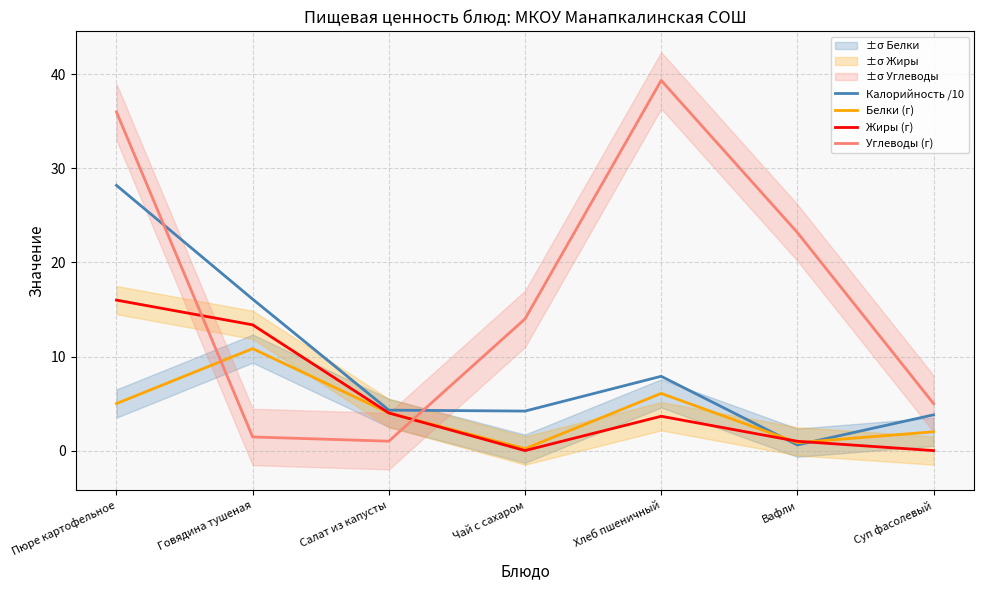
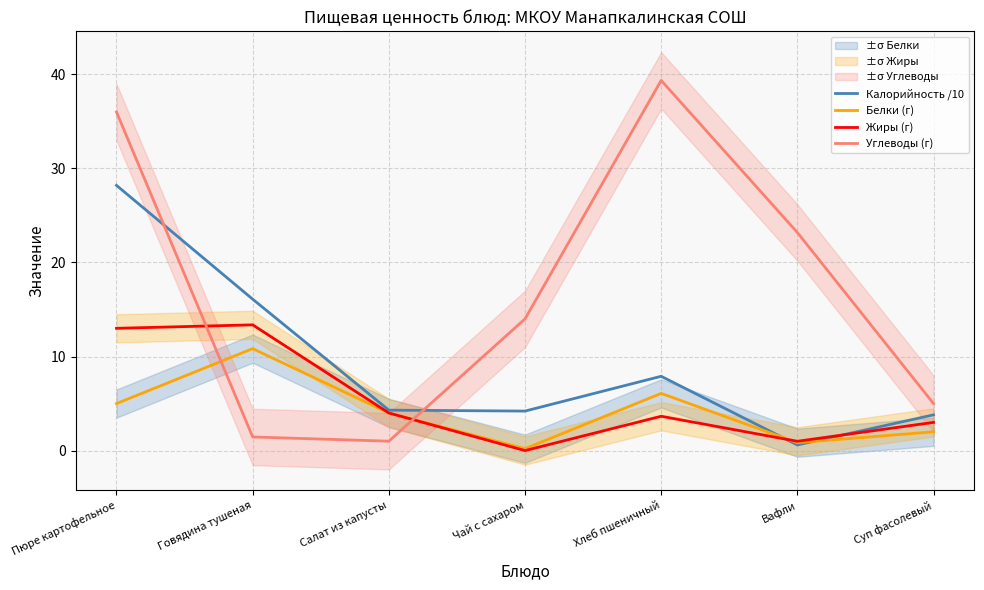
Жиры (г), Пюре картофельное: 16 -> 13
Жиры (г), Суп фасолевый: 0 -> 3
